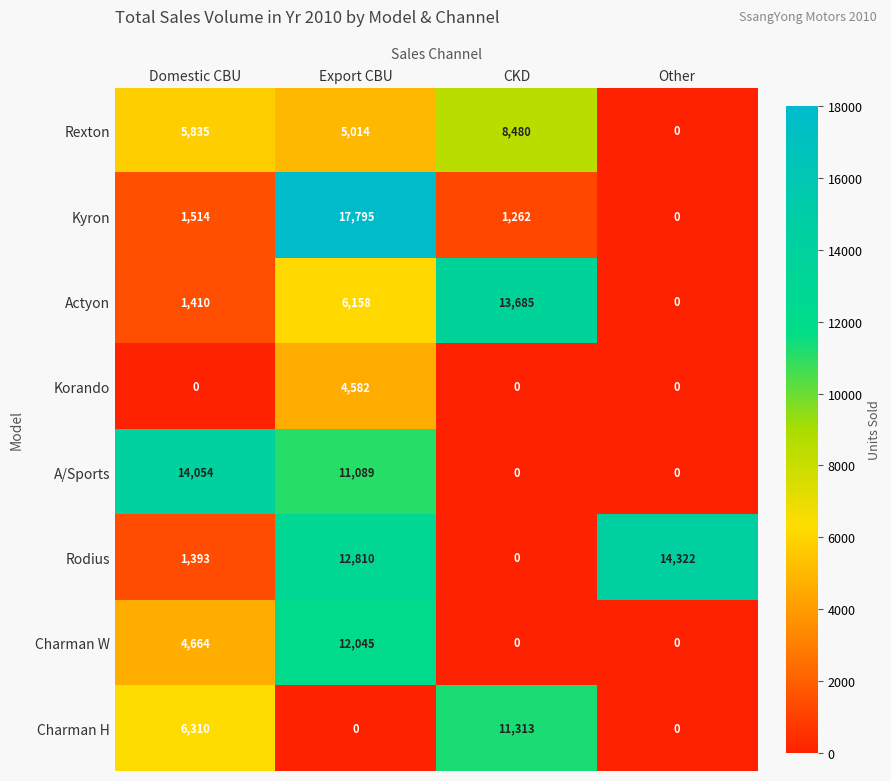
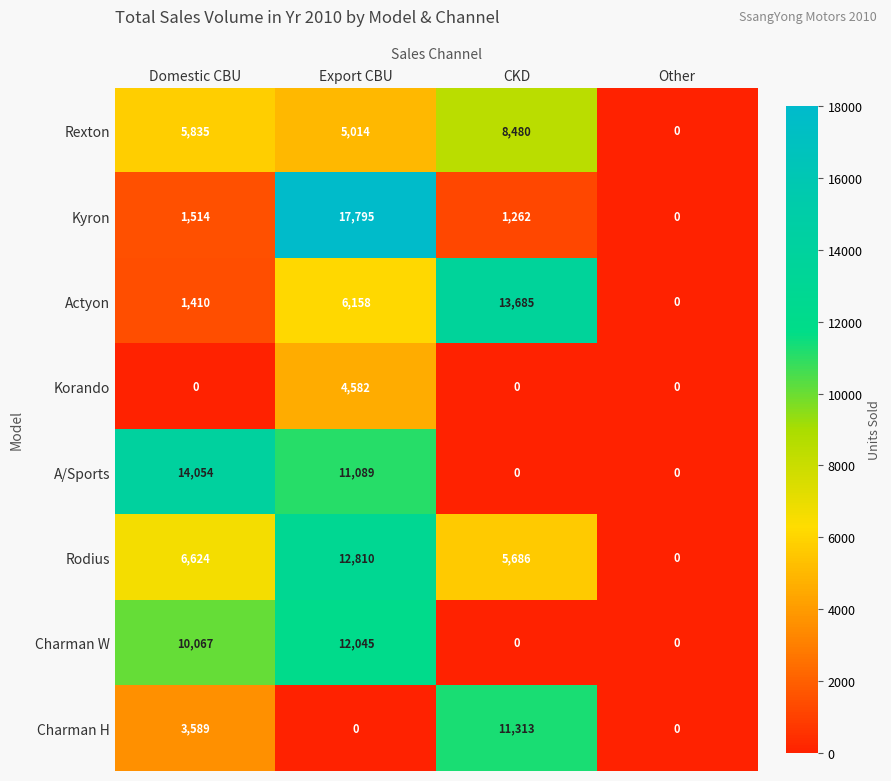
Rodius, Domestic CBU: 1,393 -> 6,624
Rodius, CKD: 0 -> 5,686
Rodius, Other: 14,322 -> 0
Charman W, Domestic CBU: 4,664 -> 10,067
Charman H, Domestic CBU: 6,310 -> 3,589
